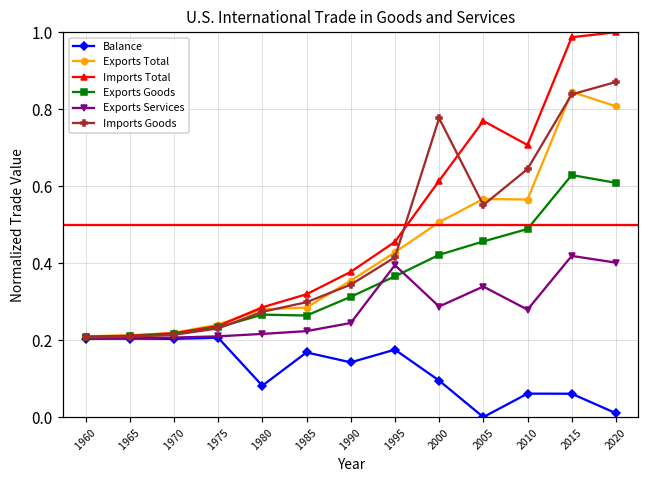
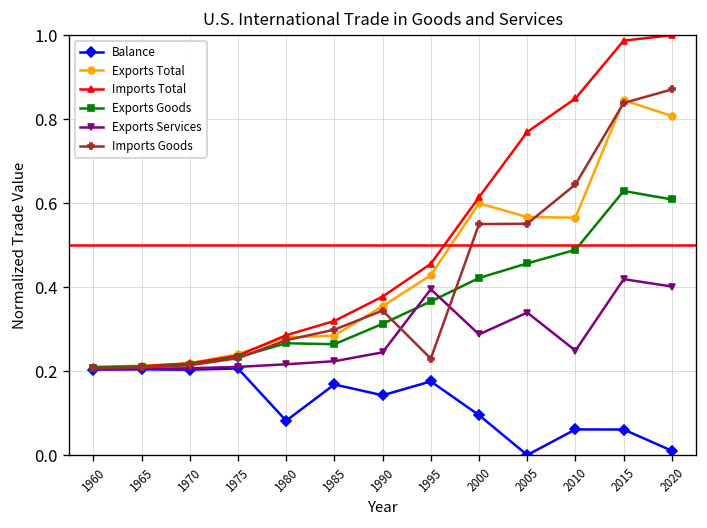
Imports Goods, 1995: 0.42 -> 0.23
Exports Total, 2000: 0.51 -> 0.60
Imports Goods, 2000: 0.78 -> 0.55
Imports Total, 2010: 0.71 -> 0.85
Exports Services, 2010: 0.28 -> 0.25
